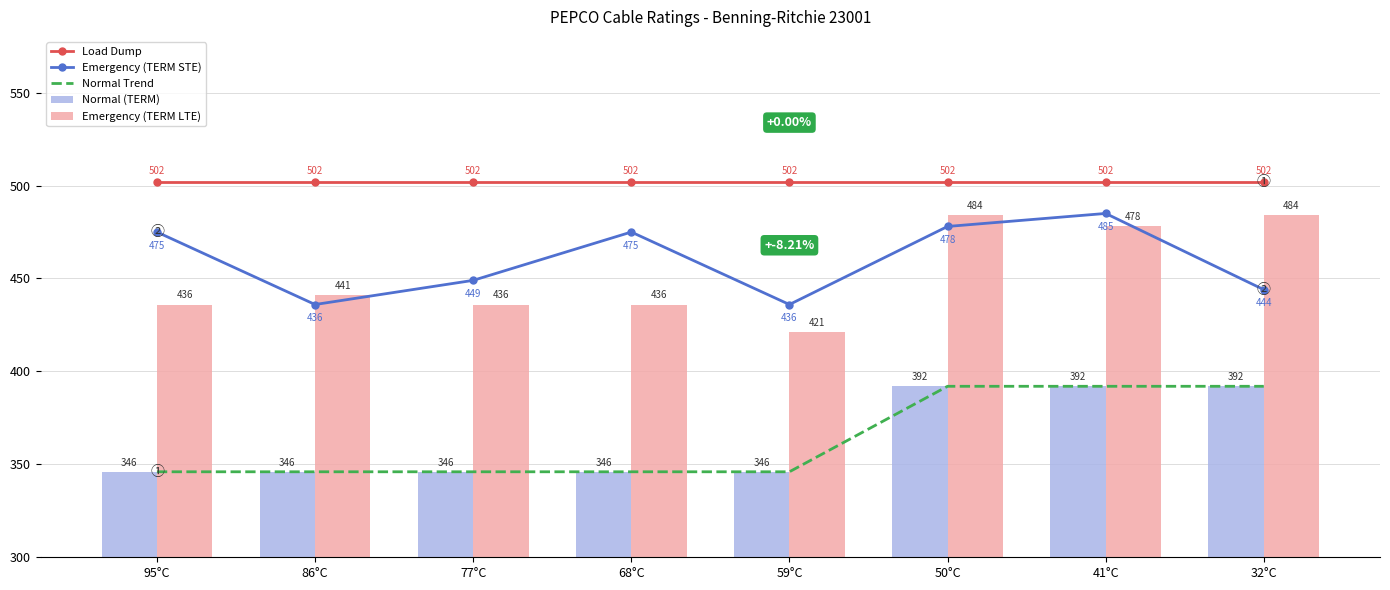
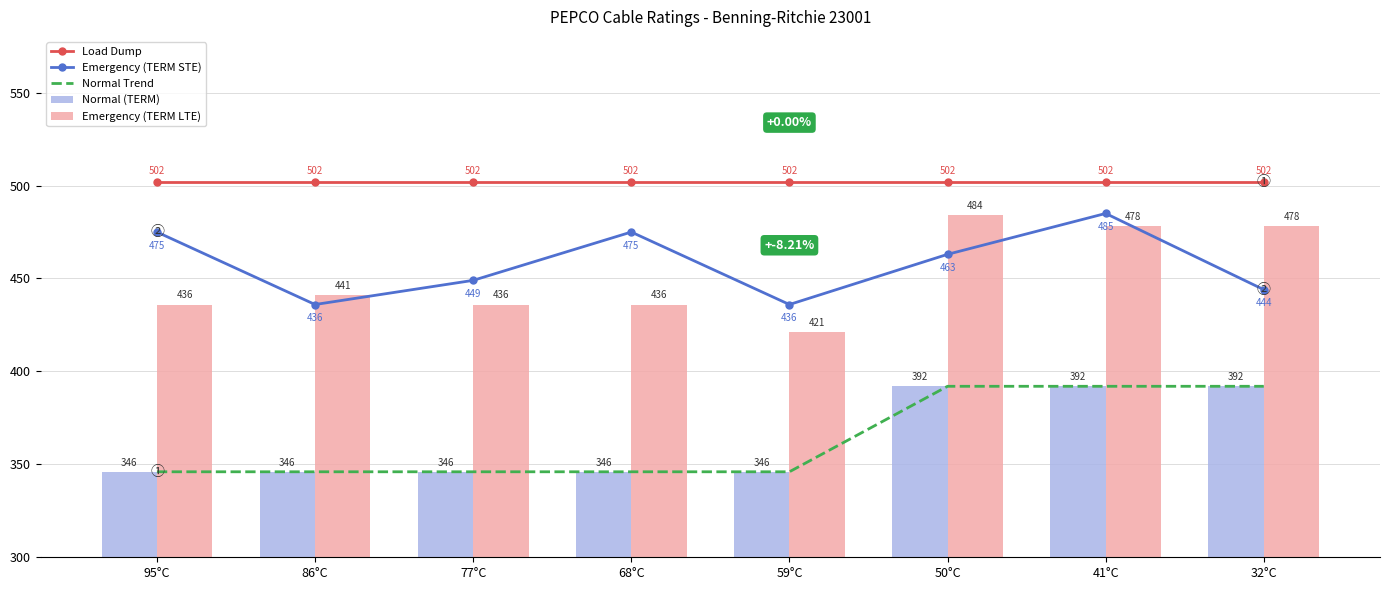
Emergency (TERM STE), 50°C: 478 -> 463
Emergency (TERM LTE), 32°C: 484 -> 478
